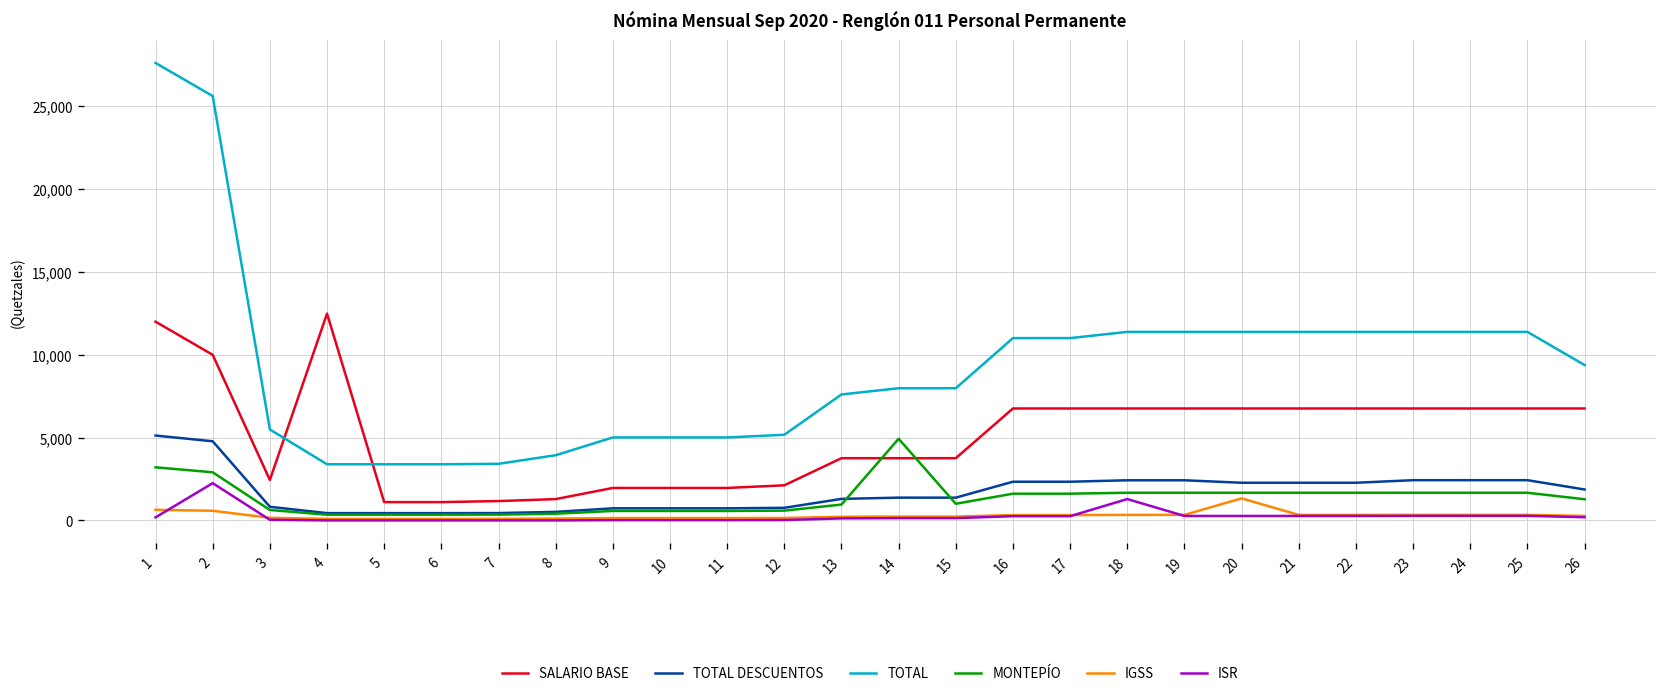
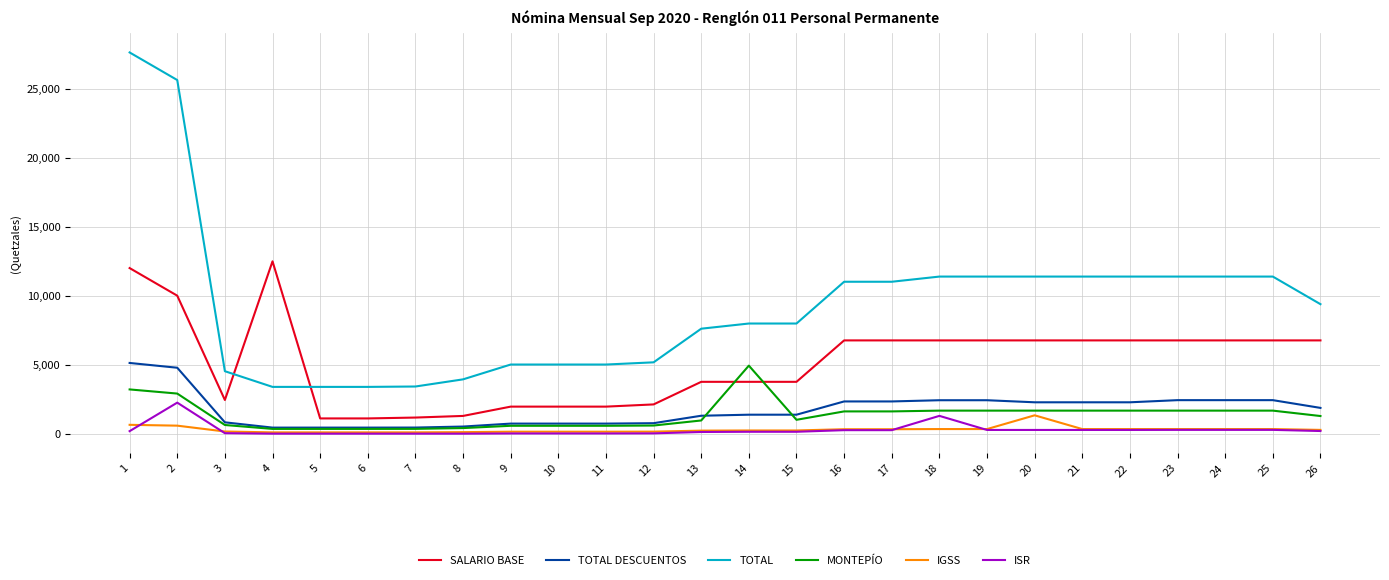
TOTAL, 3: 5,500 -> 4,500
